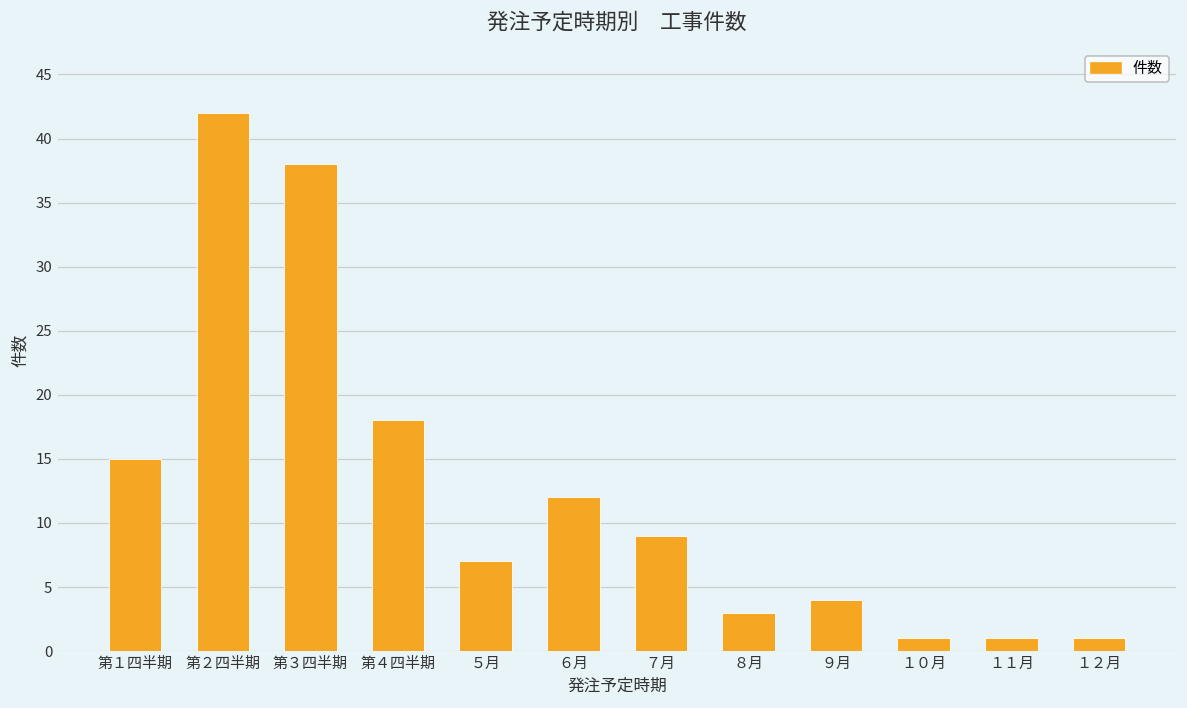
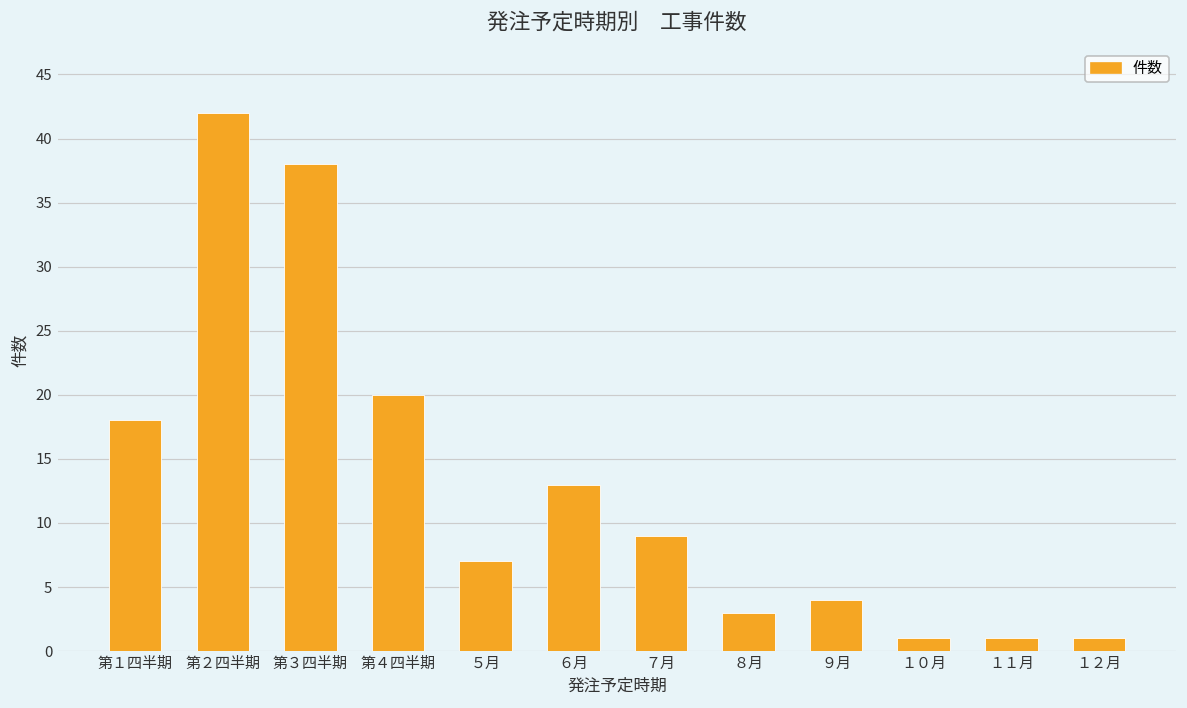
第１四半期: 15 -> 18
第４四半期: 18 -> 20
６月: 12 -> 13
